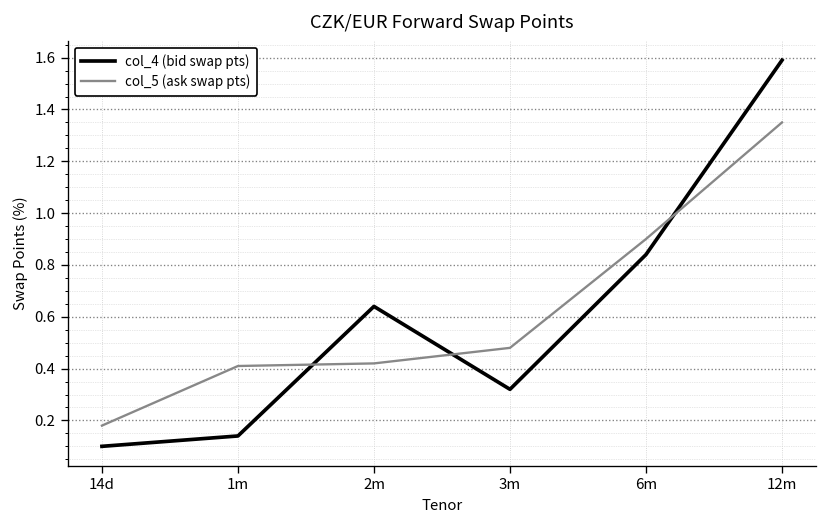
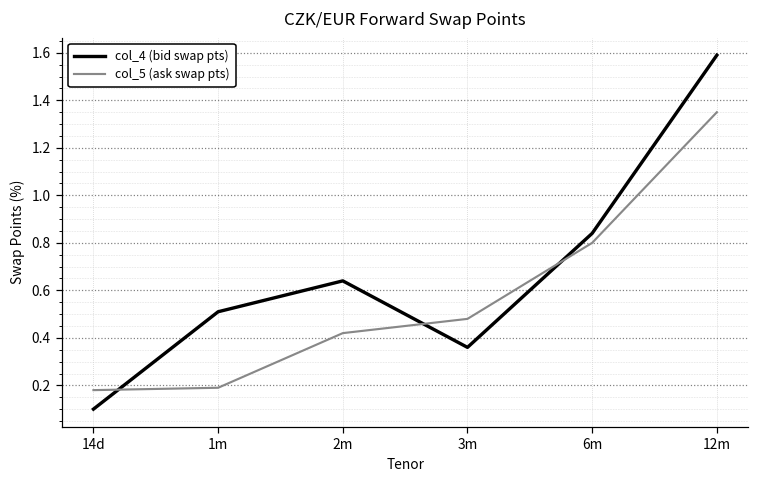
col_4 (bid swap pts), 1m: 0.14 -> 0.51
col_5 (ask swap pts), 1m: 0.41 -> 0.19
col_4 (bid swap pts), 3m: 0.32 -> 0.36
col_5 (ask swap pts), 6m: 0.9 -> 0.8
